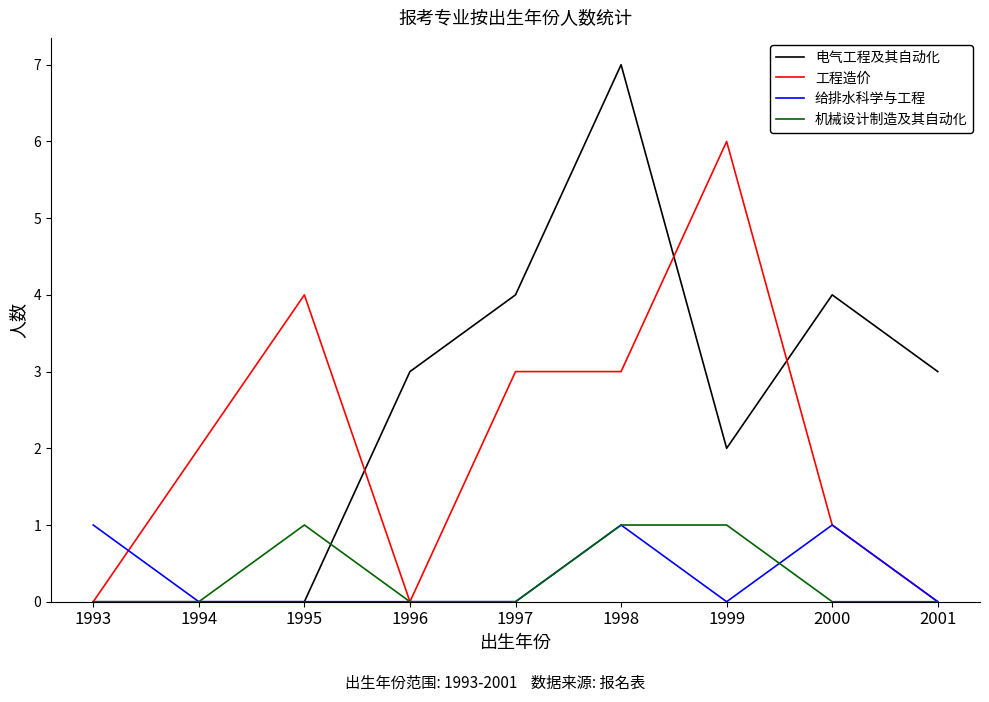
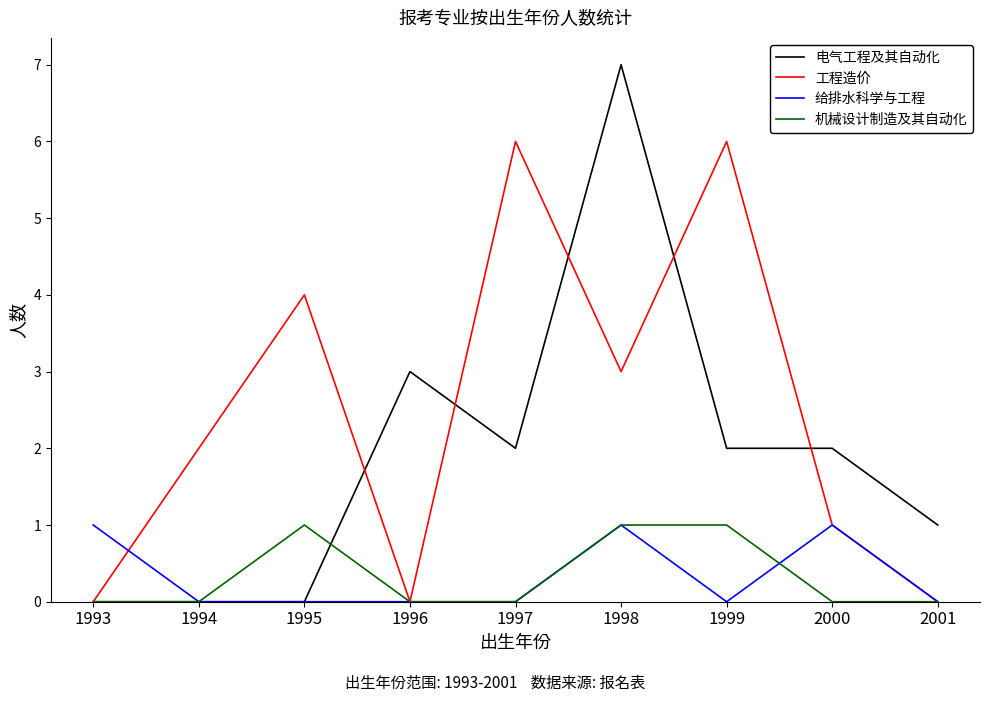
电气工程及其自动化, 1997: 4 -> 2
工程造价, 1997: 3 -> 6
电气工程及其自动化, 2000: 4 -> 2
电气工程及其自动化, 2001: 3 -> 1
